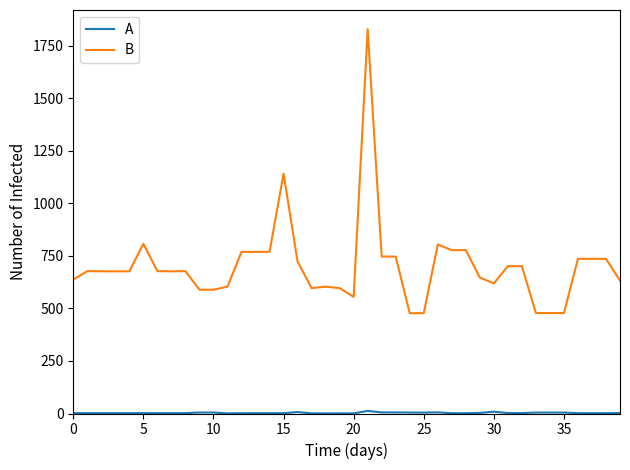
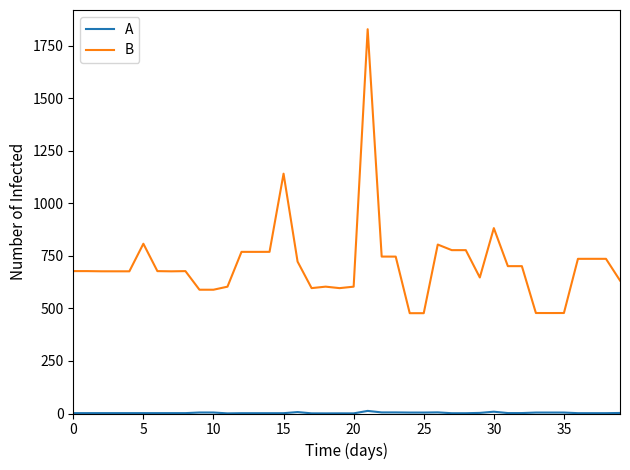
B, 0: 640 -> 680
B, 20: 560 -> 600
B, 30: 620 -> 880
